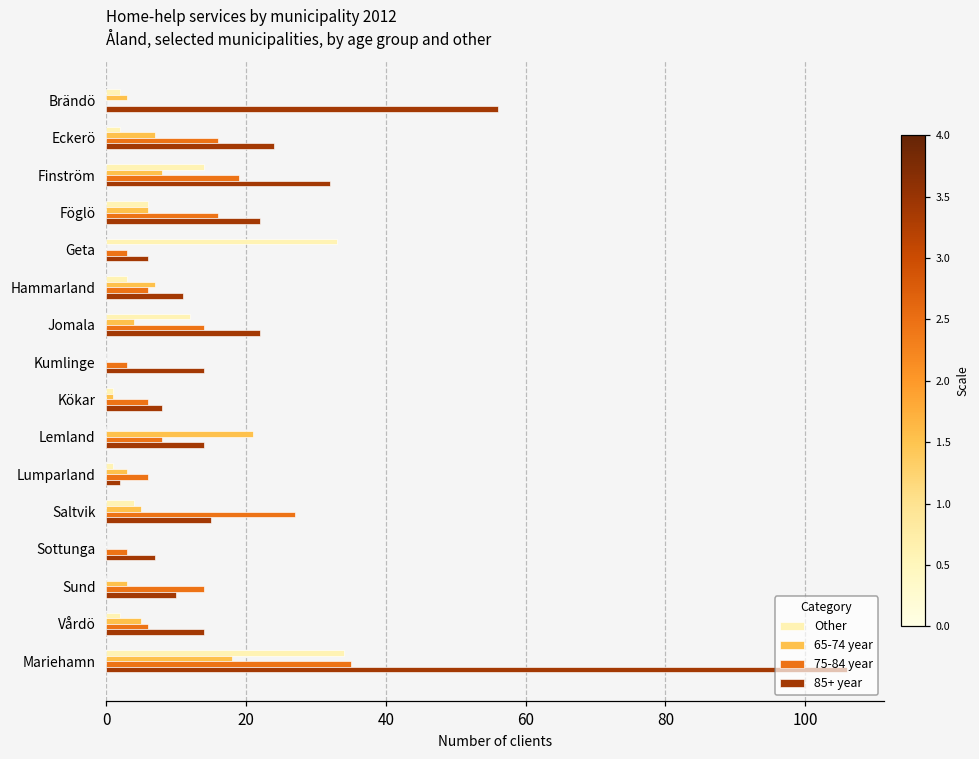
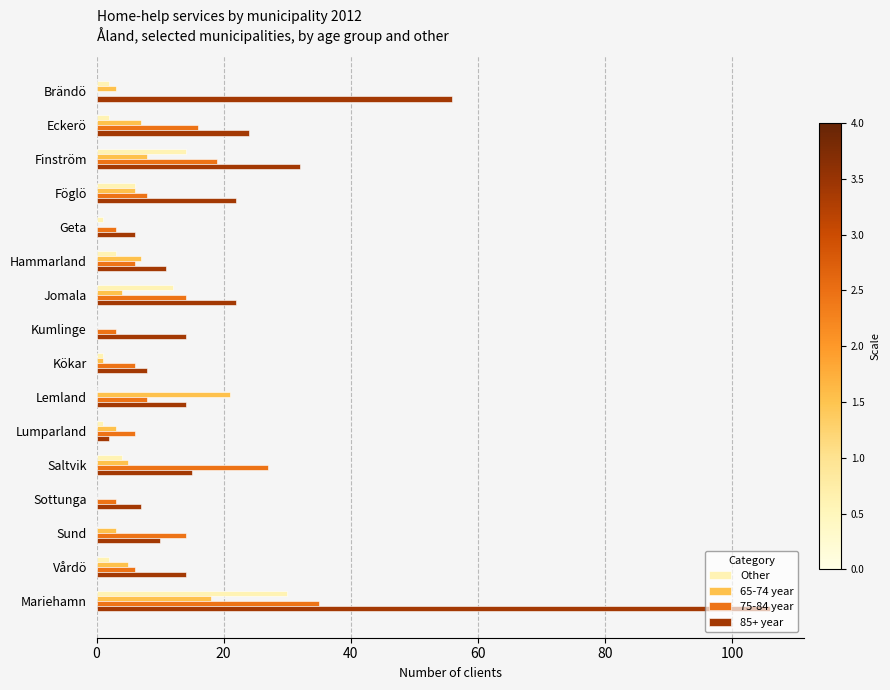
75-84 year, Föglö: 16 -> 8
Other, Geta: 33 -> 1
Other, Mariehamn: 34 -> 30
